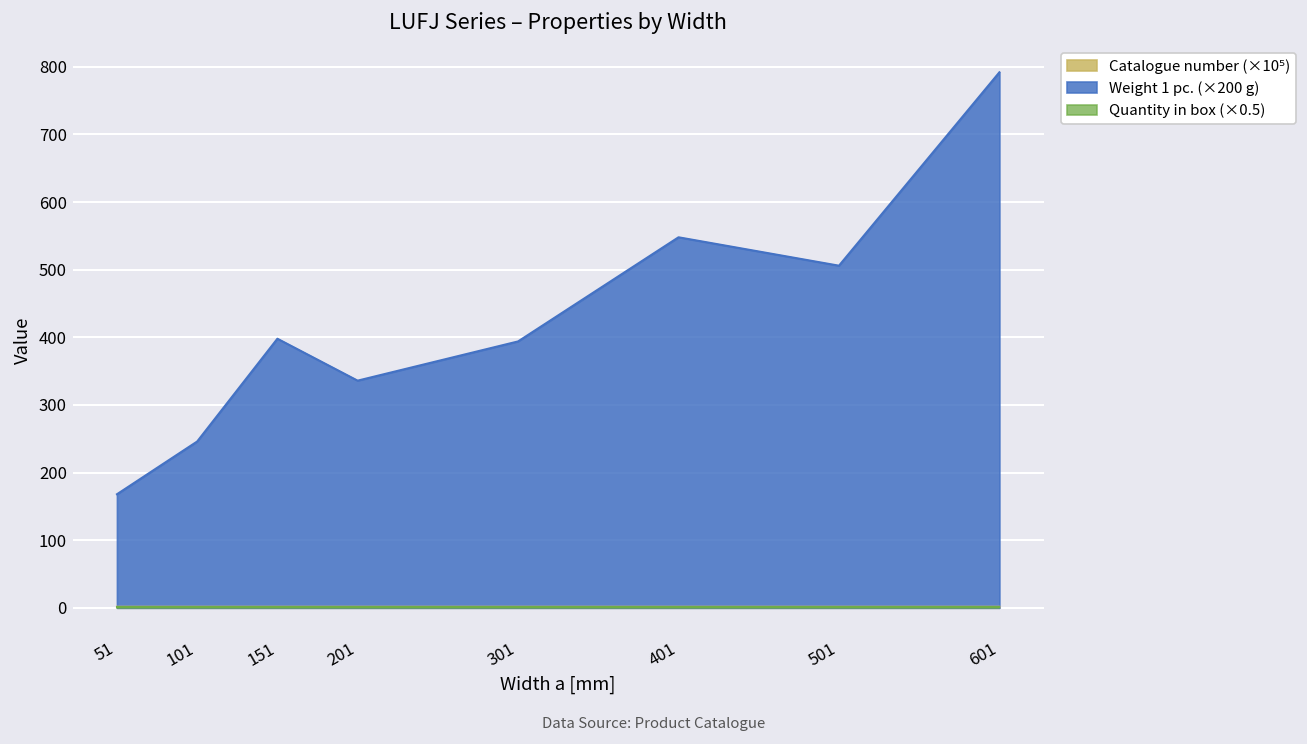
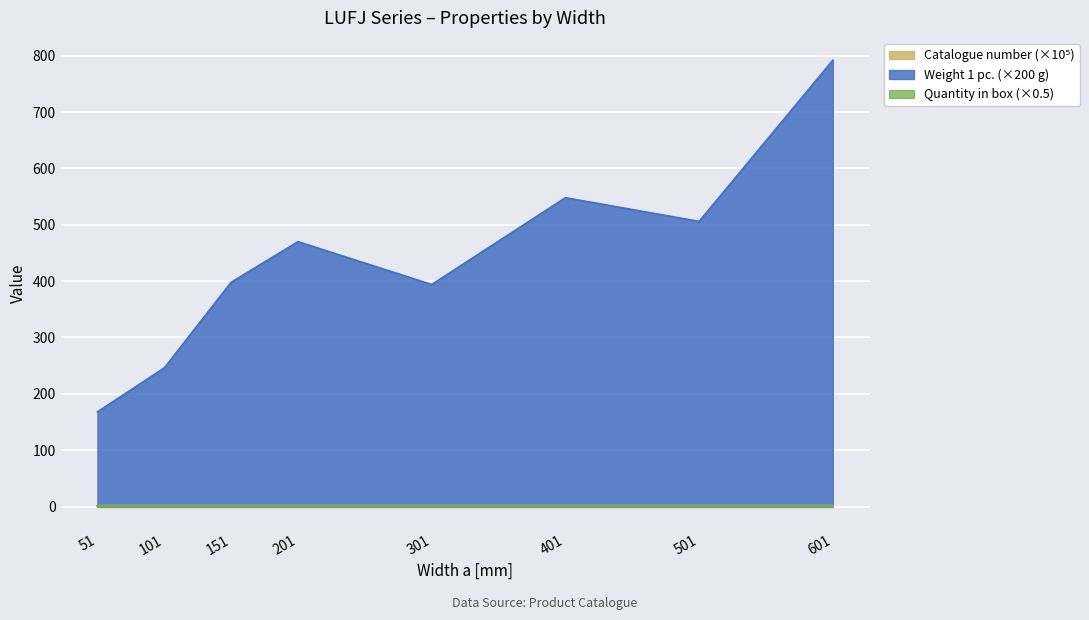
Weight 1 pc. (×200 g), 201: 340 -> 470
